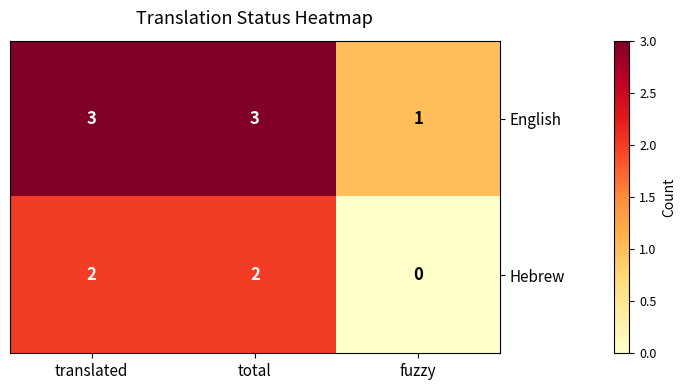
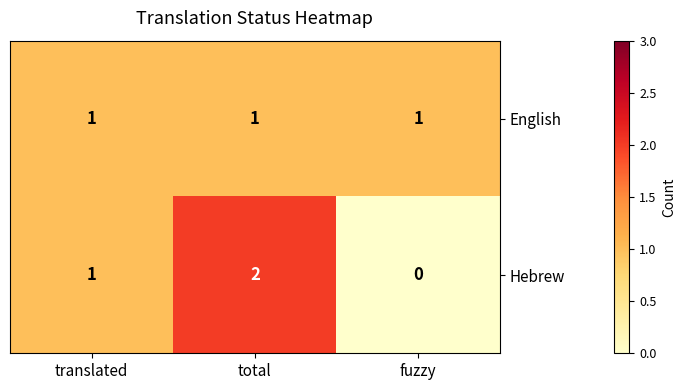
English, translated: 3 -> 1
English, total: 3 -> 1
Hebrew, translated: 2 -> 1
